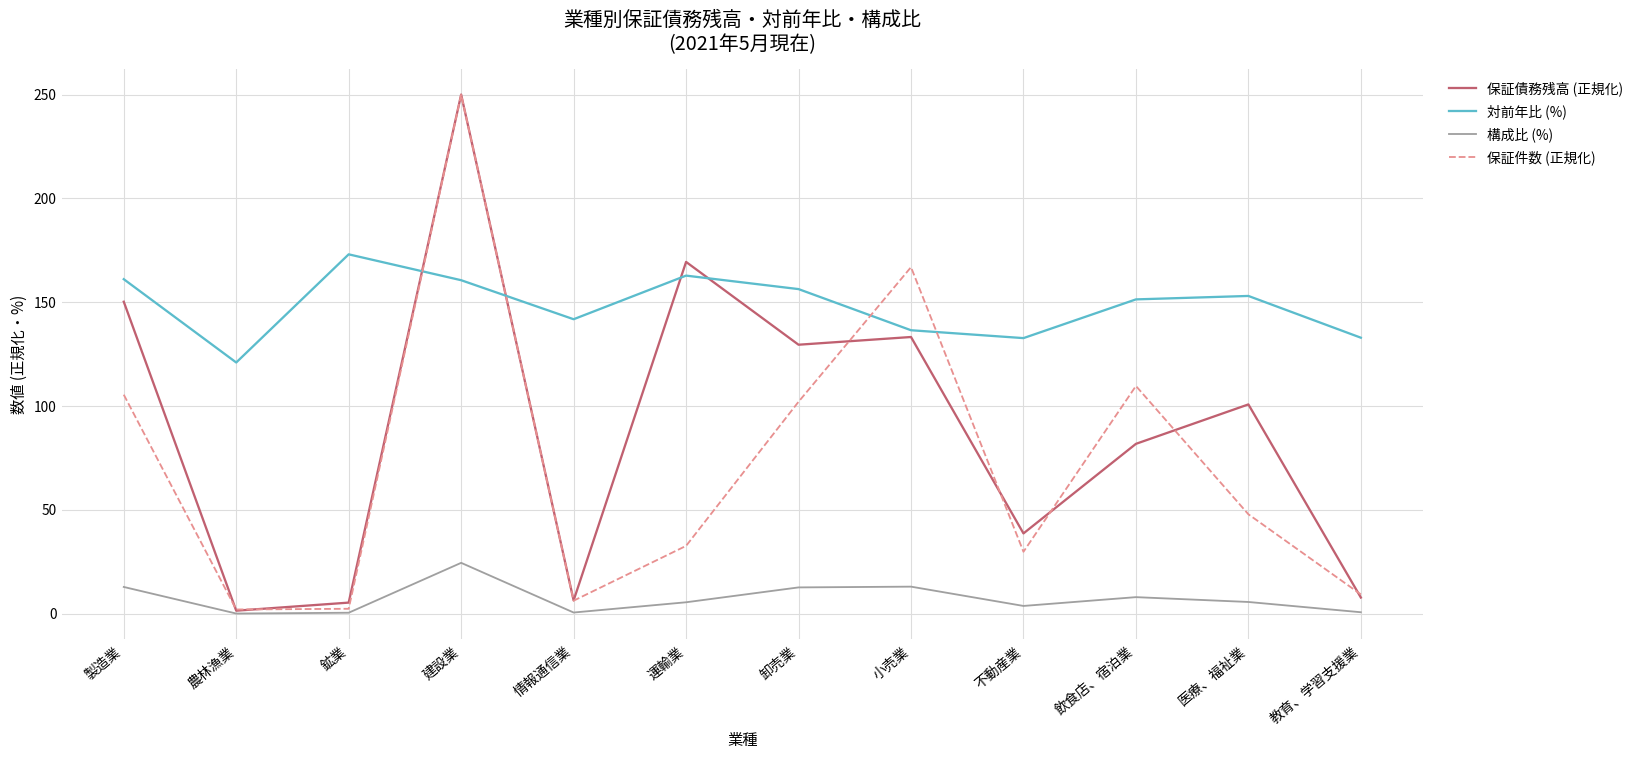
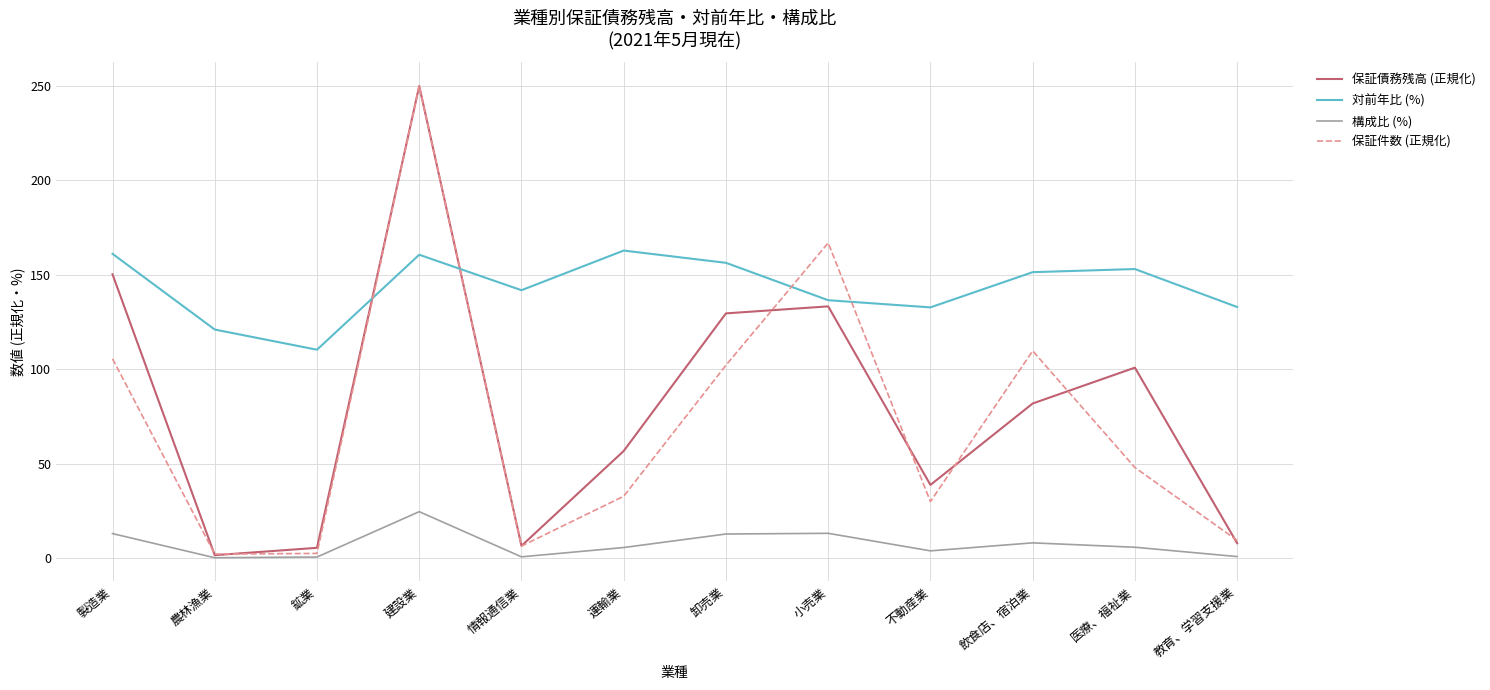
対前年比 (%), 鉱業: 173 -> 110
保証債務残高 (正規化), 運輸業: 169 -> 57
